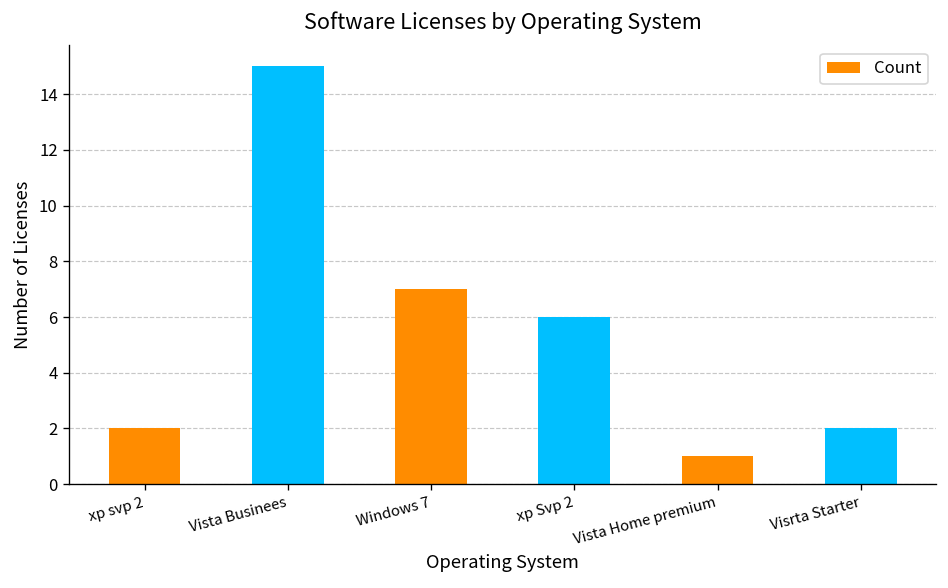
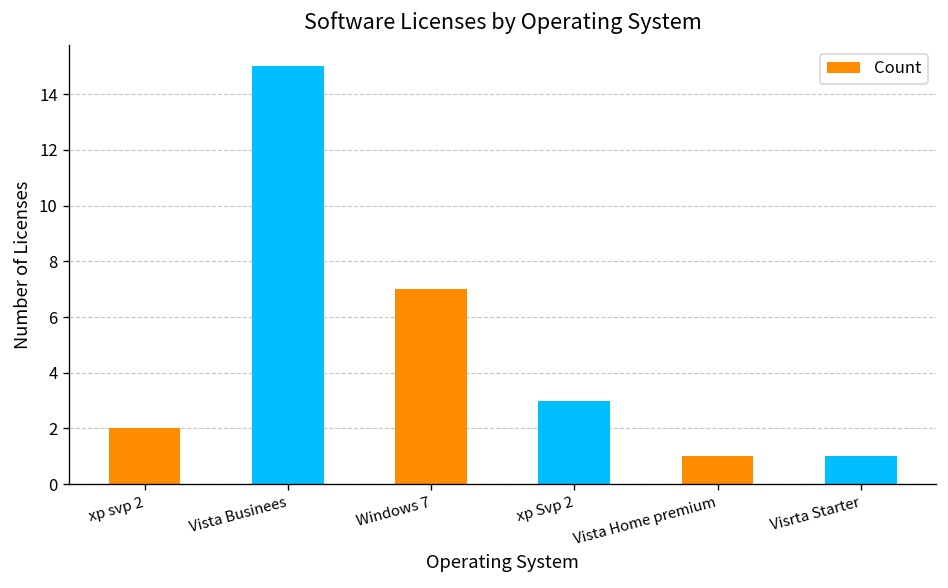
xp Svp 2: 6 -> 3
Visrta Starter: 2 -> 1
